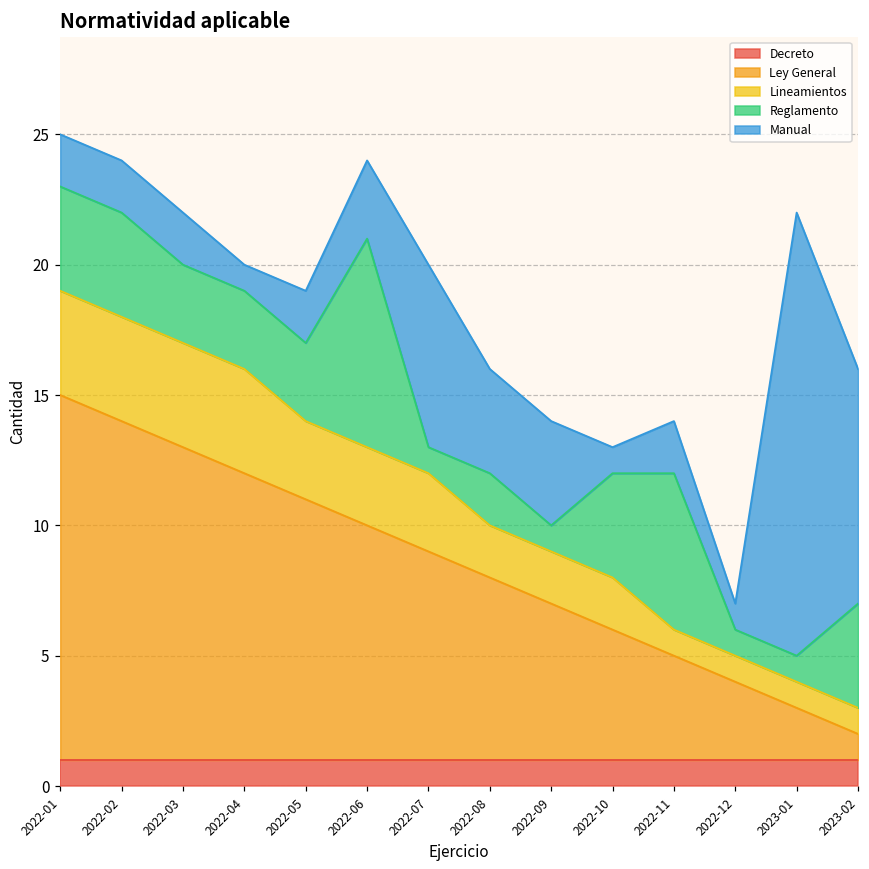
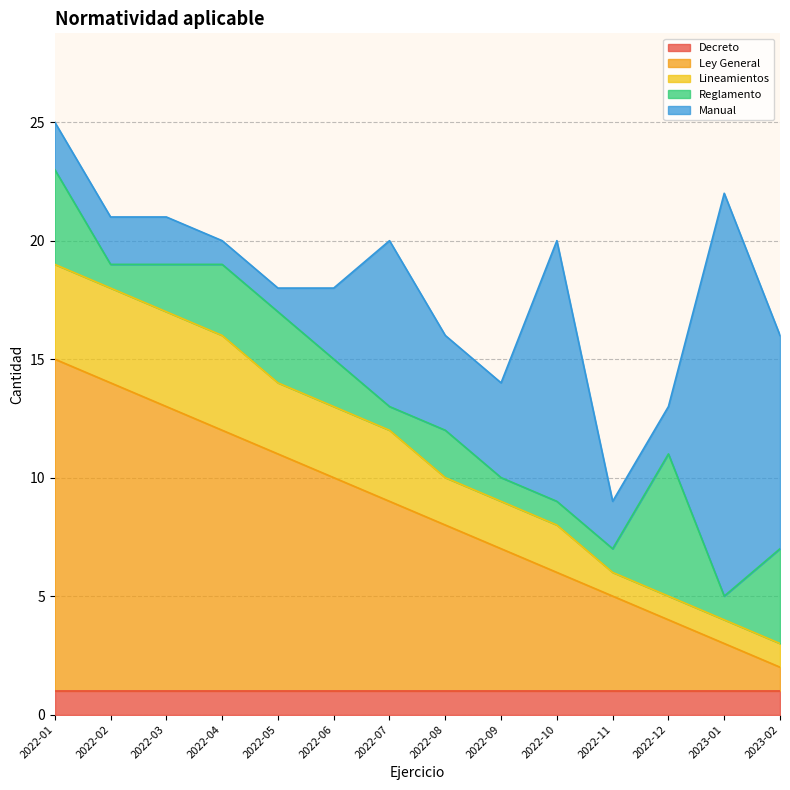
Reglamento, 2022-02: 4 -> 1
Reglamento, 2022-03: 3 -> 2
Manual, 2022-05: 2 -> 1
Reglamento, 2022-06: 8 -> 2
Reglamento, 2022-10: 4 -> 1
Manual, 2022-10: 1 -> 11
Reglamento, 2022-11: 6 -> 1
Reglamento, 2022-12: 1 -> 6
Manual, 2022-12: 1 -> 2
